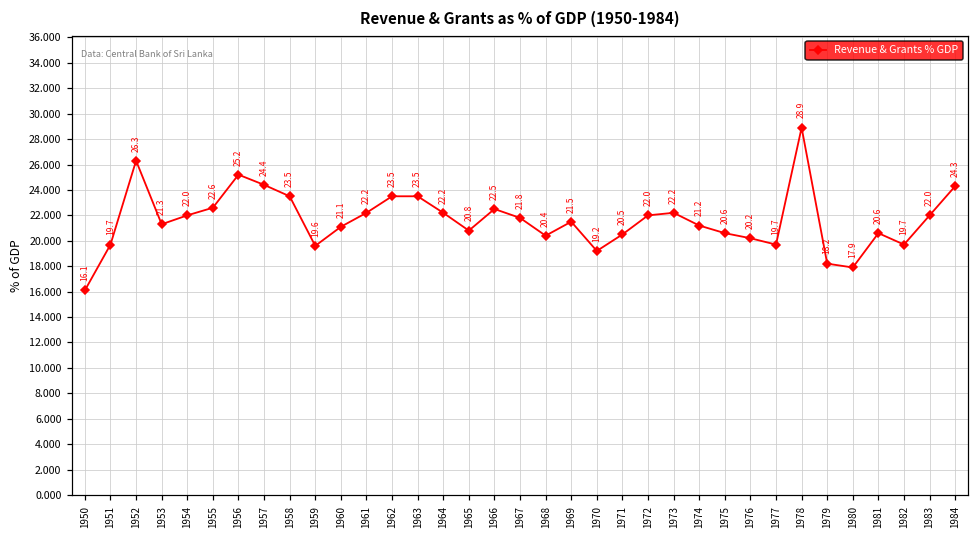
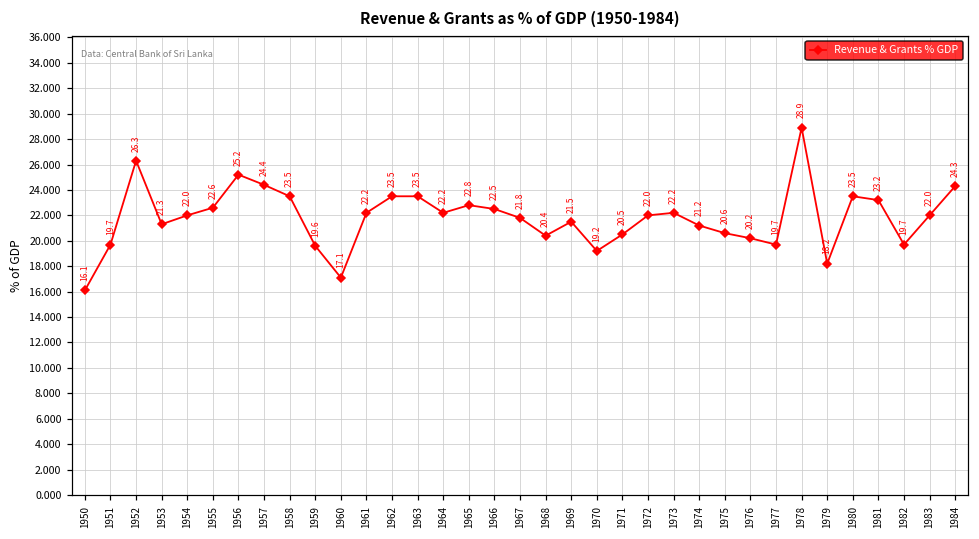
1960: 21.1 -> 17.1
1965: 20.8 -> 22.8
1980: 17.9 -> 23.5
1981: 20.6 -> 23.2
